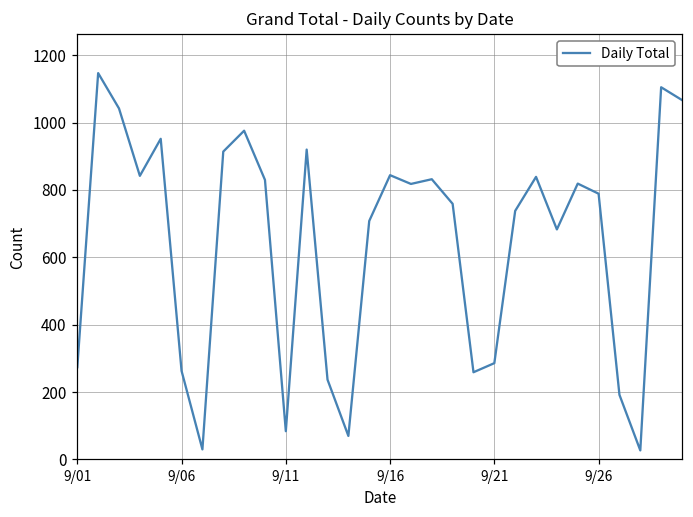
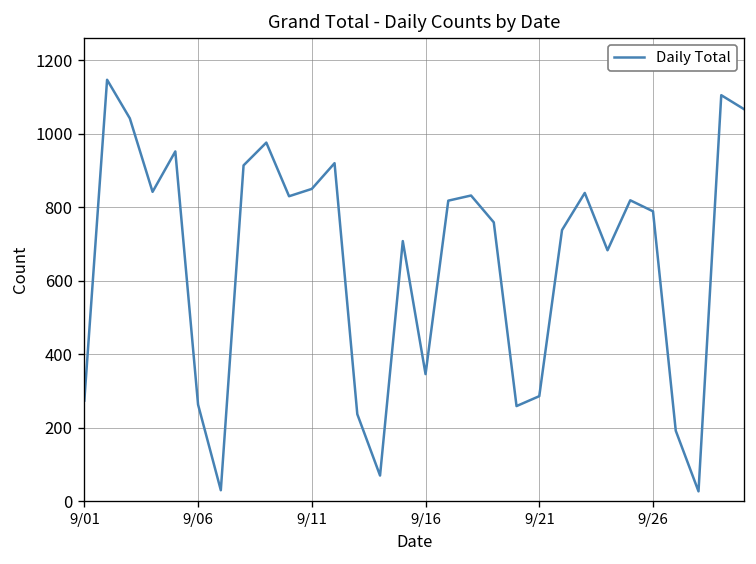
9/11: 80 -> 850
9/16: 840 -> 350
